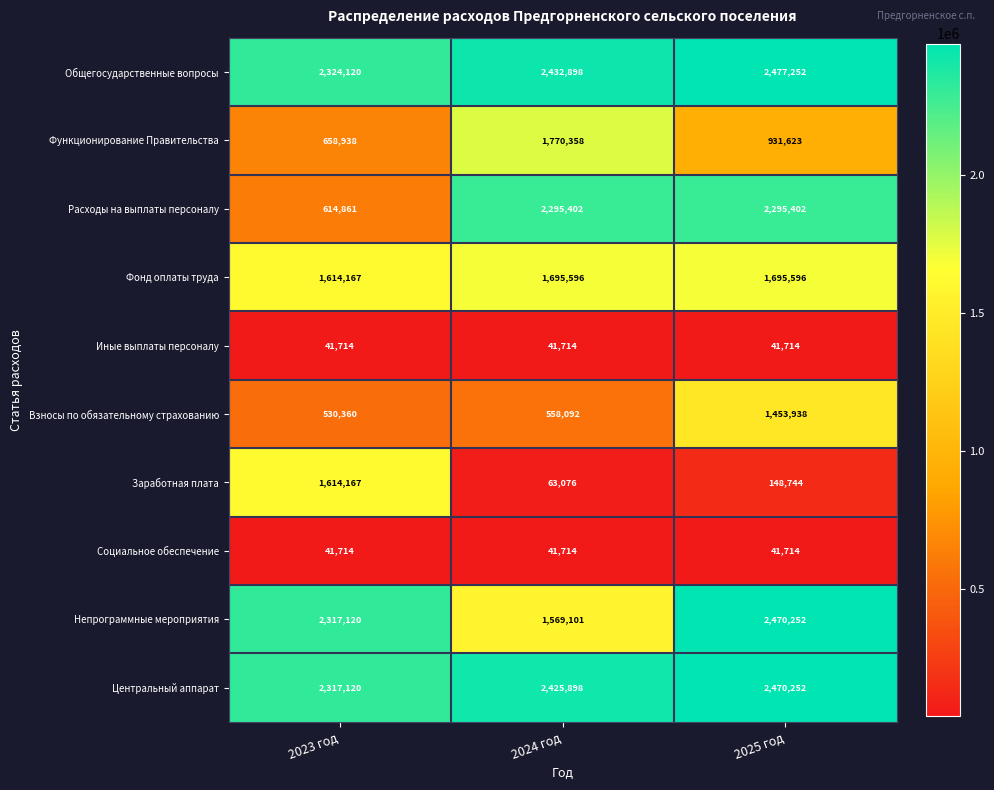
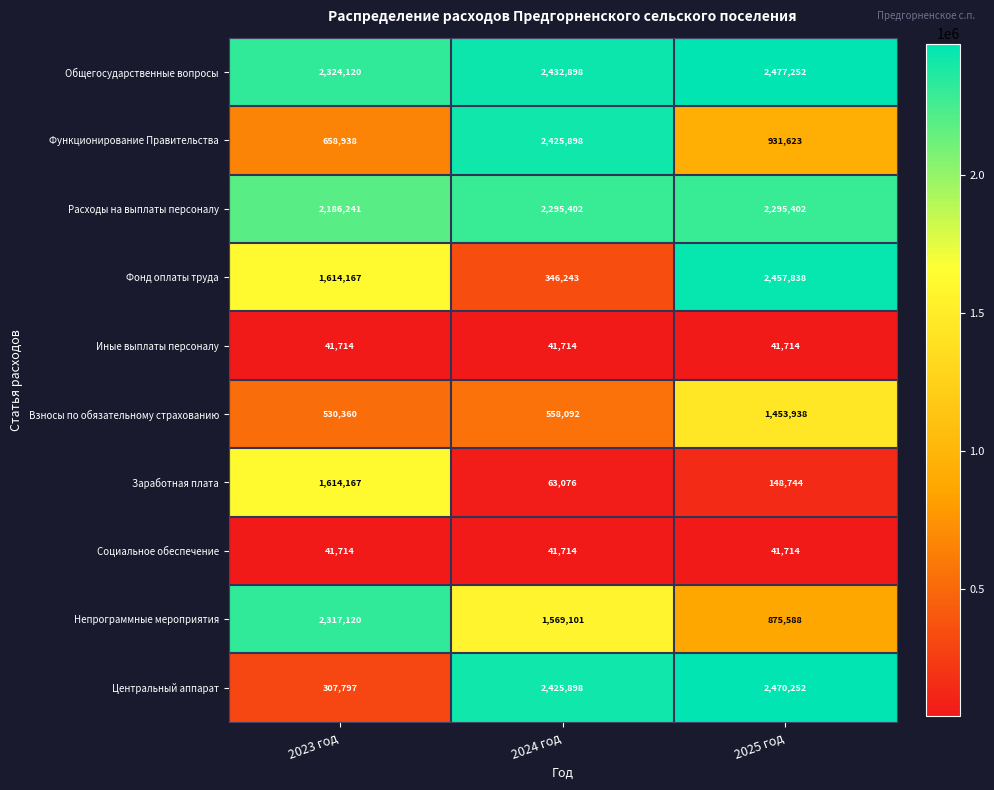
Функционирование Правительства, 2024 год: 1,770,358 -> 2,425,898
Расходы на выплаты персоналу, 2023 год: 614,861 -> 2,186,241
Фонд оплаты труда, 2024 год: 1,695,596 -> 346,243
Фонд оплаты труда, 2025 год: 1,695,596 -> 2,457,838
Непрограммные мероприятия, 2025 год: 2,470,252 -> 875,588
Центральный аппарат, 2023 год: 2,317,120 -> 307,797
